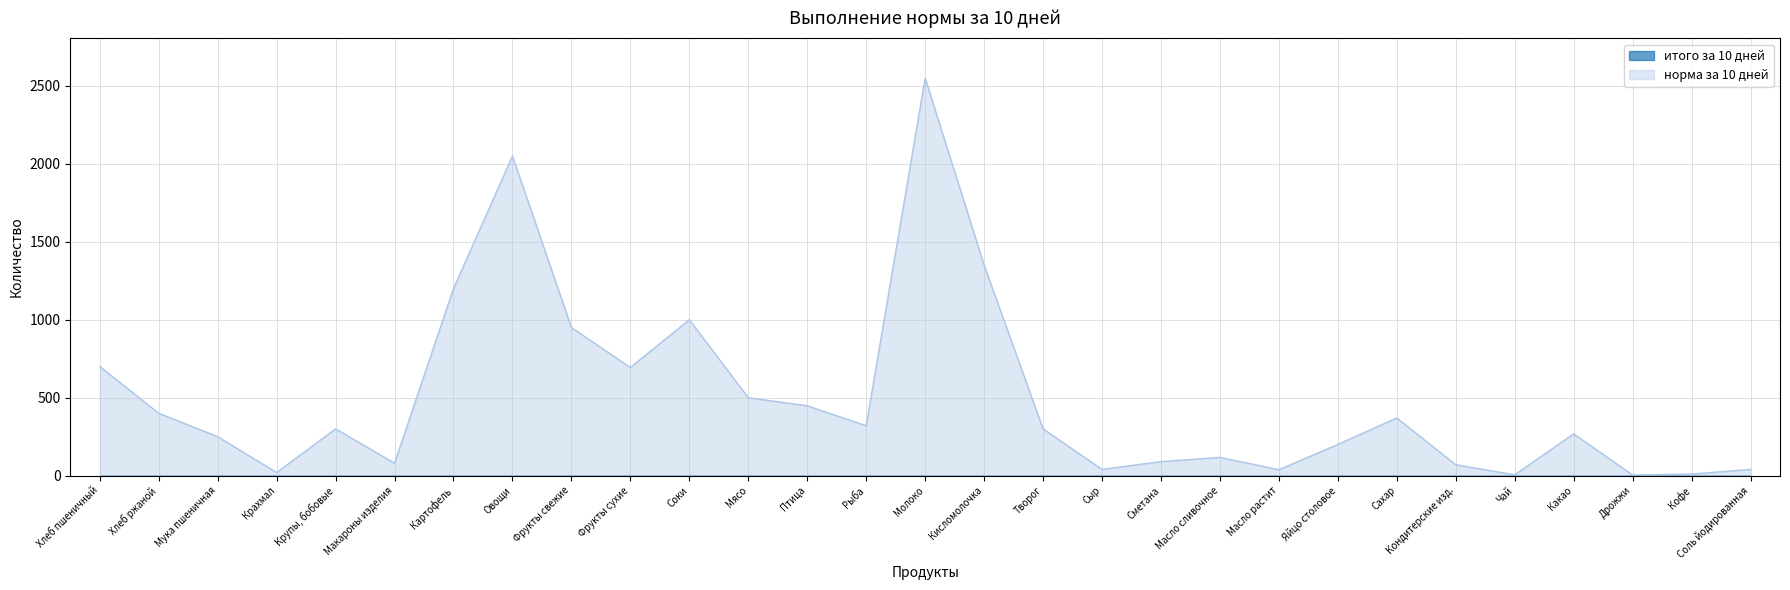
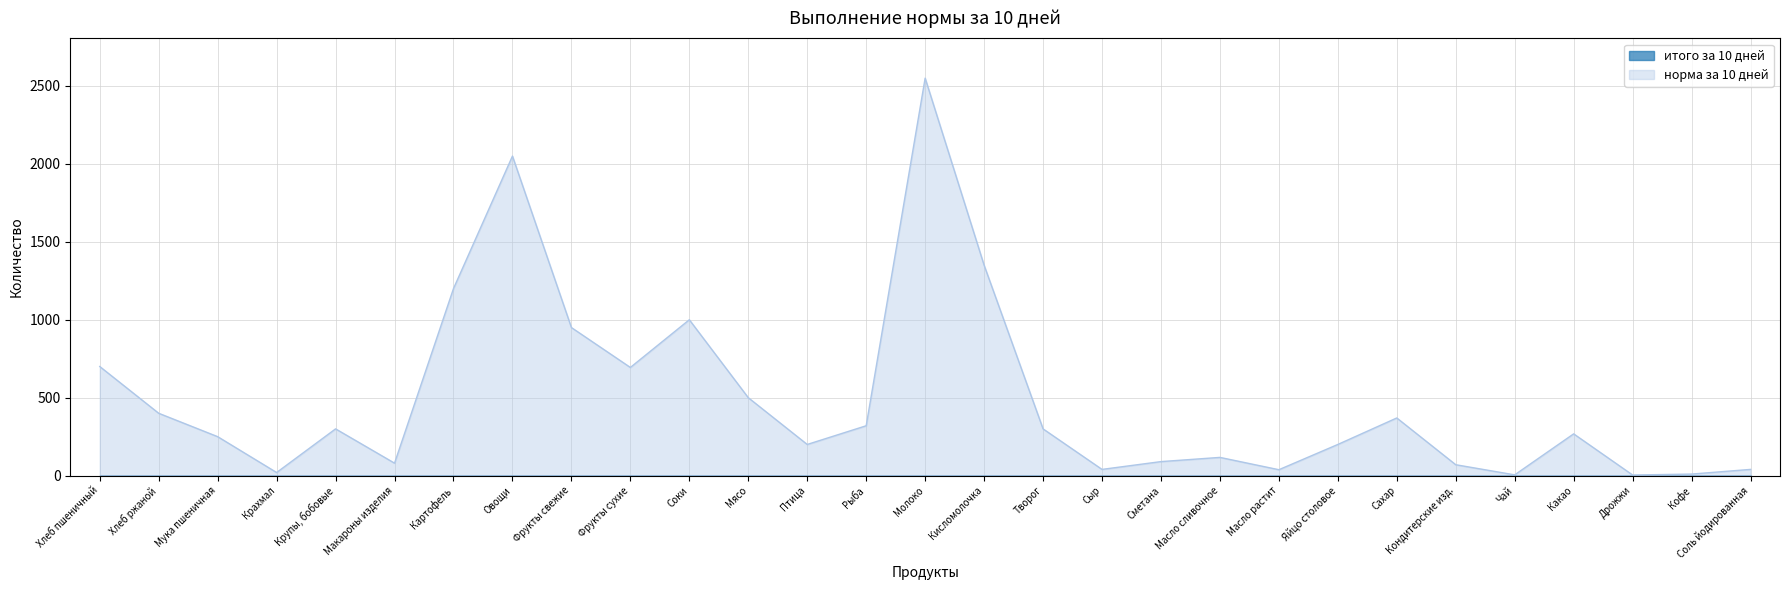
норма за 10 дней, Птица: 450 -> 200
